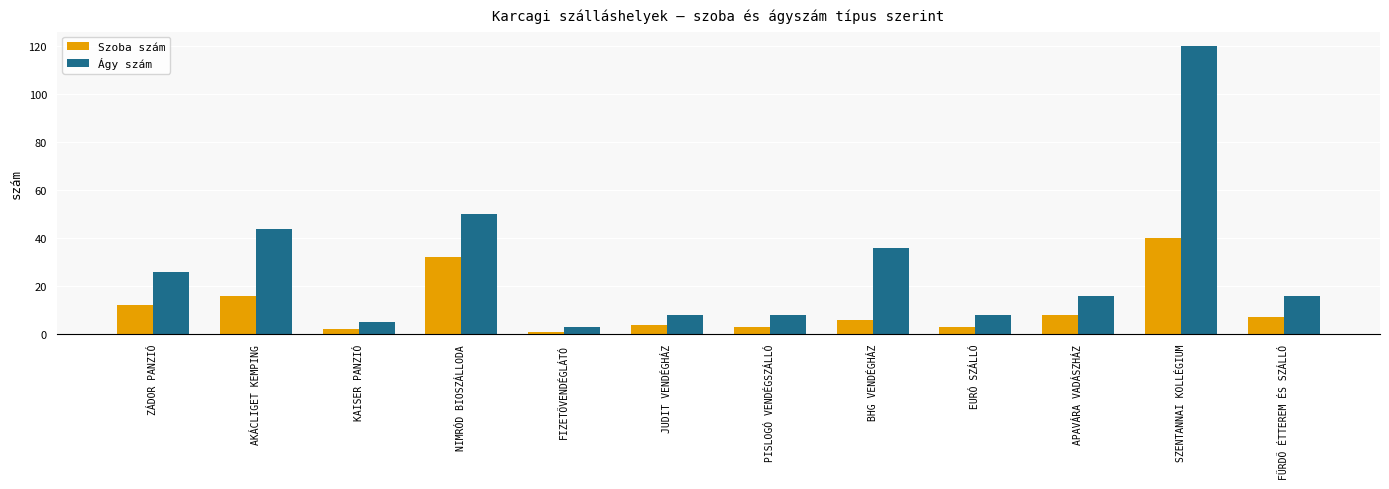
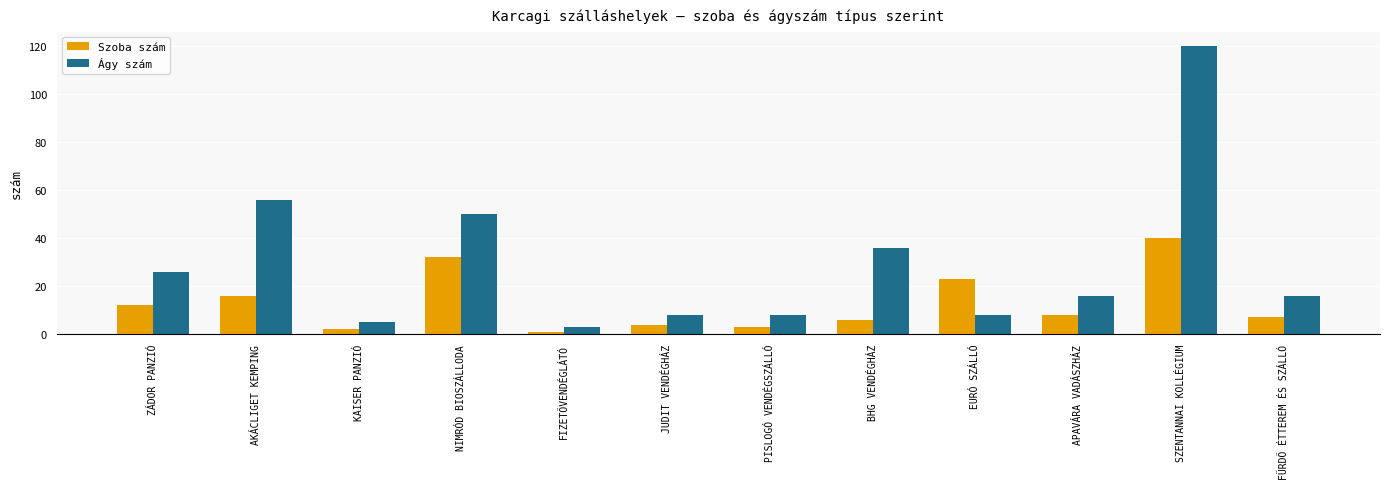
Ágy szám, AKÁCLIGET KEMPING: 44 -> 56
Szoba szám, EURÓ SZÁLLÓ: 3 -> 23
